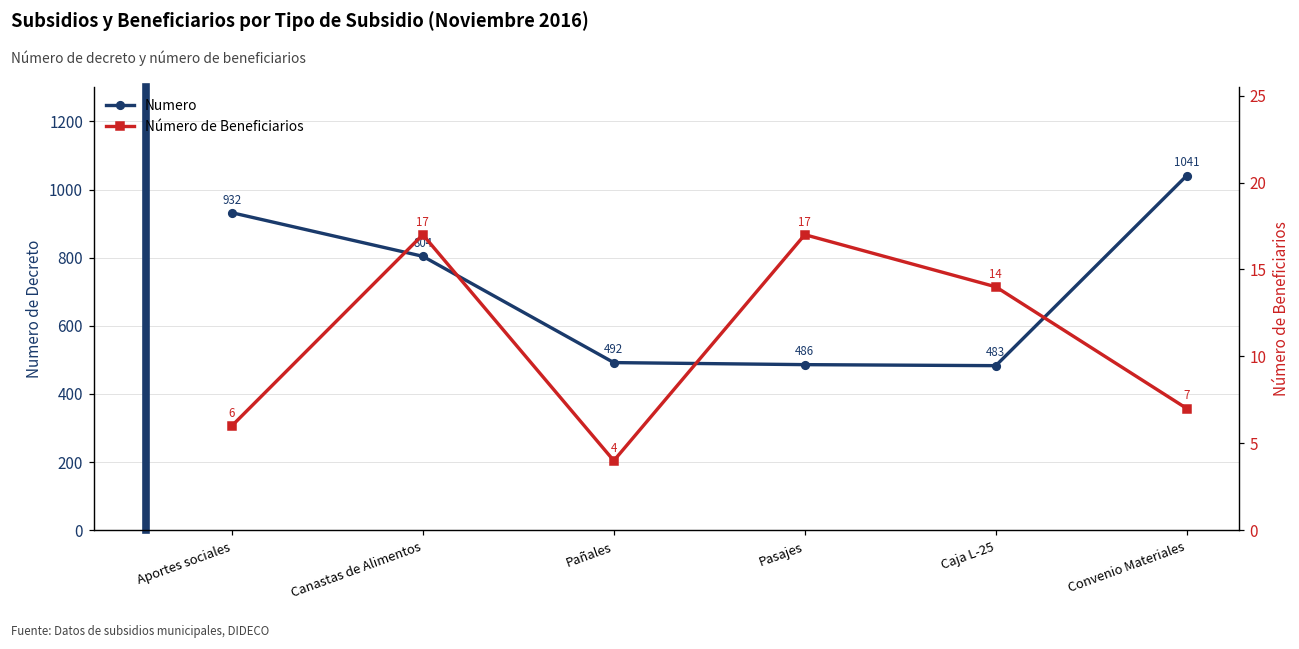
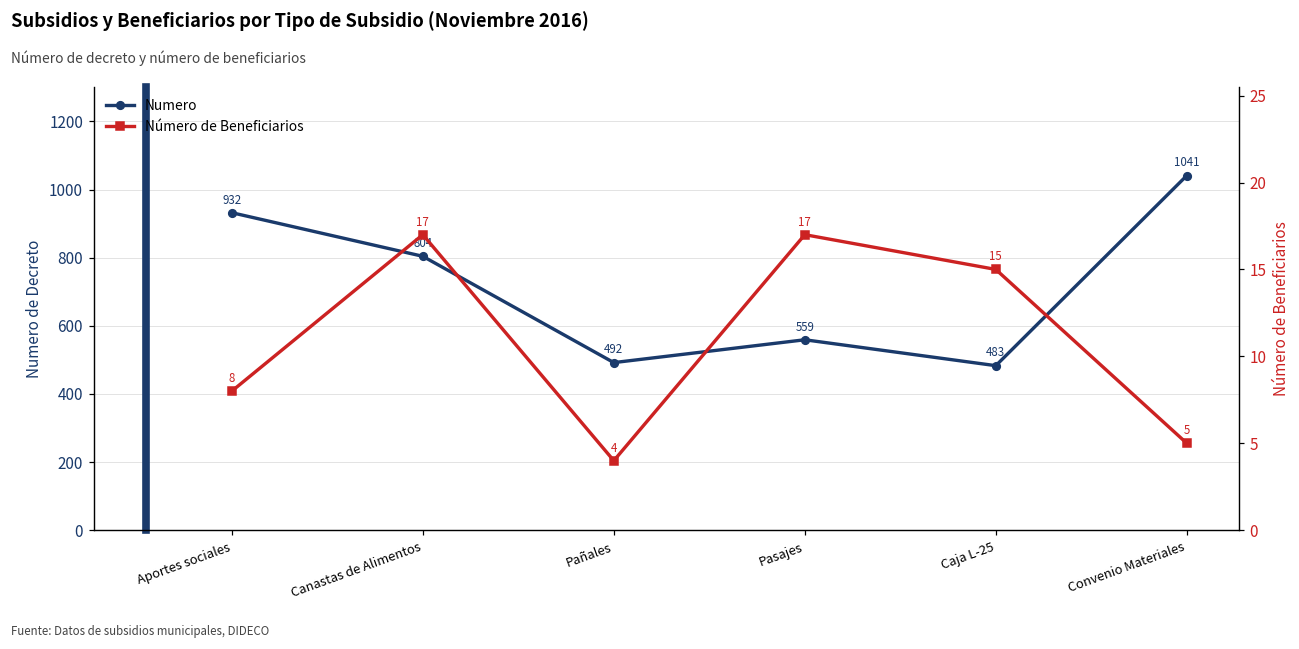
Numero, Pasajes: 486 -> 559
Número de Beneficiarios, Aportes sociales: 6 -> 8
Número de Beneficiarios, Caja L-25: 14 -> 15
Número de Beneficiarios, Convenio Materiales: 7 -> 5
